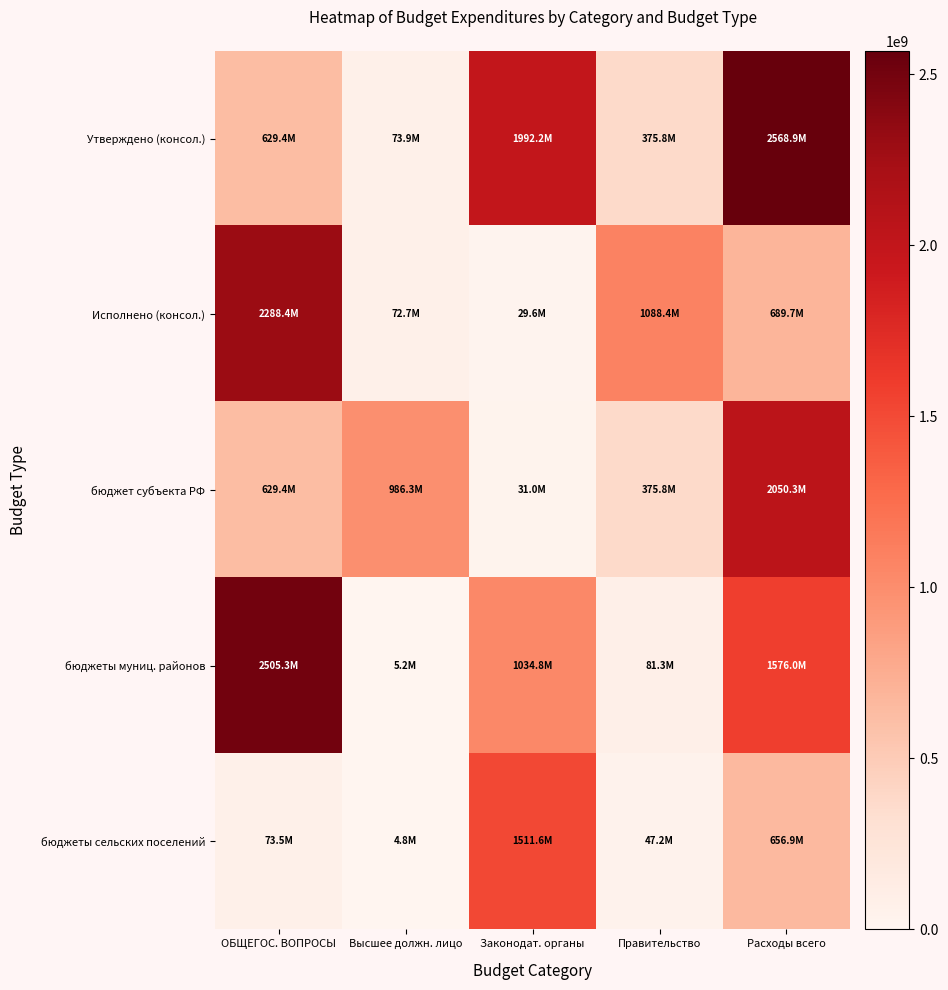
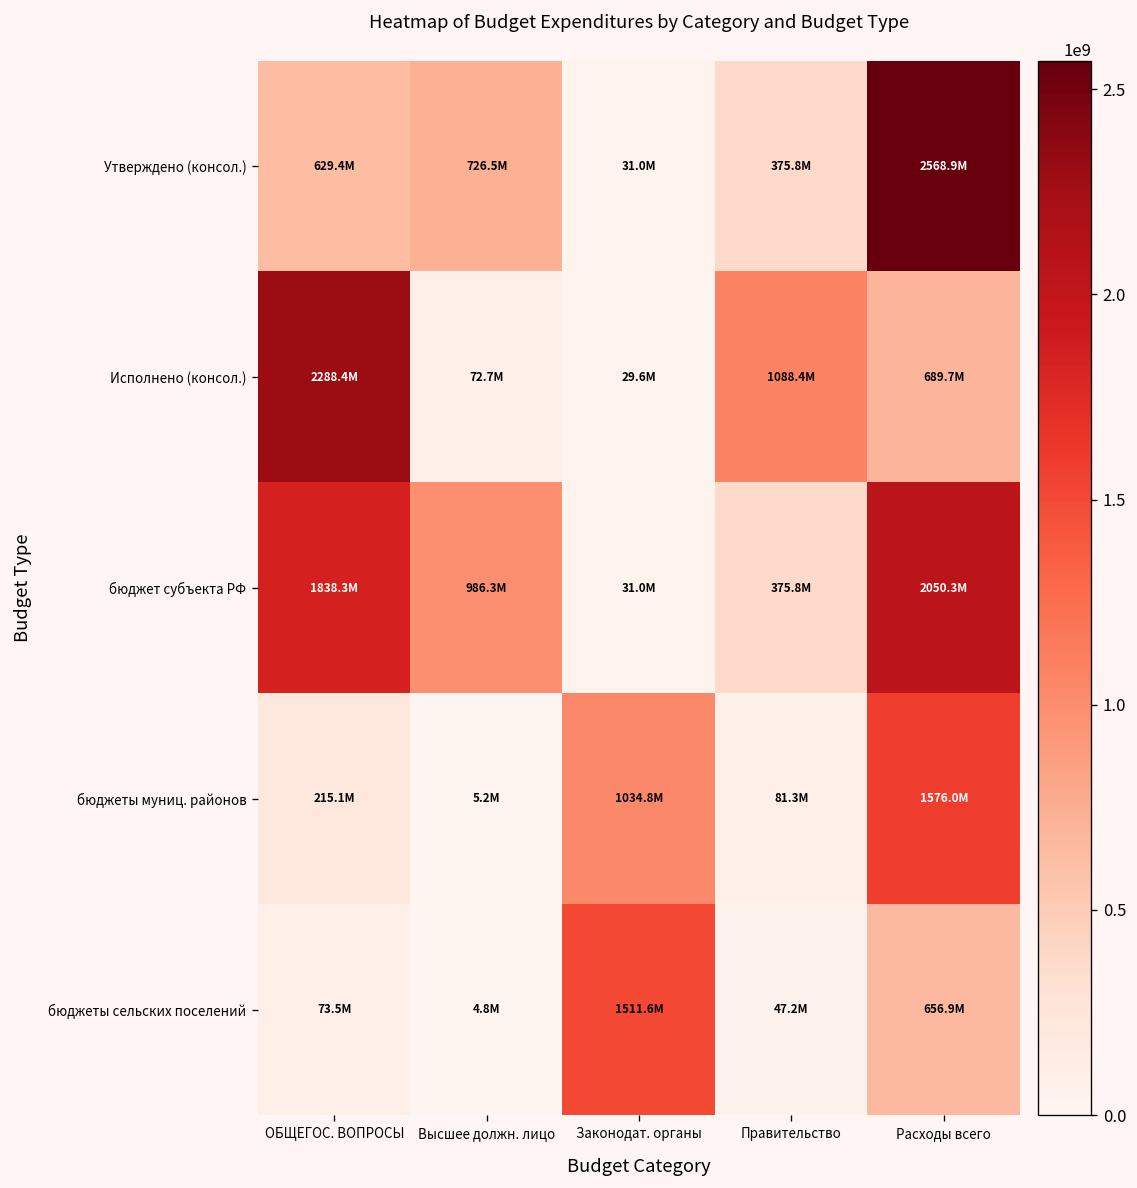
Утверждено (консол.), Высшее должн. лицо: 73.9M -> 726.5M
Утверждено (консол.), Законодат. органы: 1992.2M -> 31.0M
бюджет субъекта РФ, ОБЩЕГОС. ВОПРОСЫ: 629.4M -> 1838.3M
бюджеты муниц. районов, ОБЩЕГОС. ВОПРОСЫ: 2505.3M -> 215.1M
